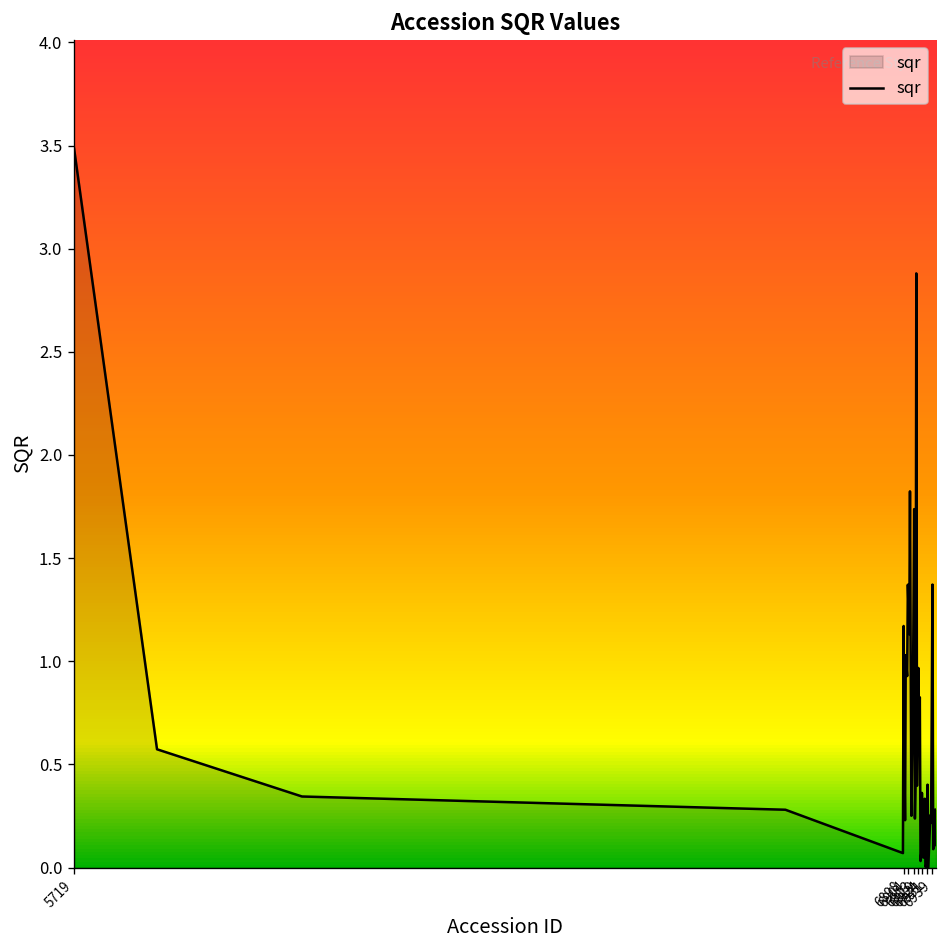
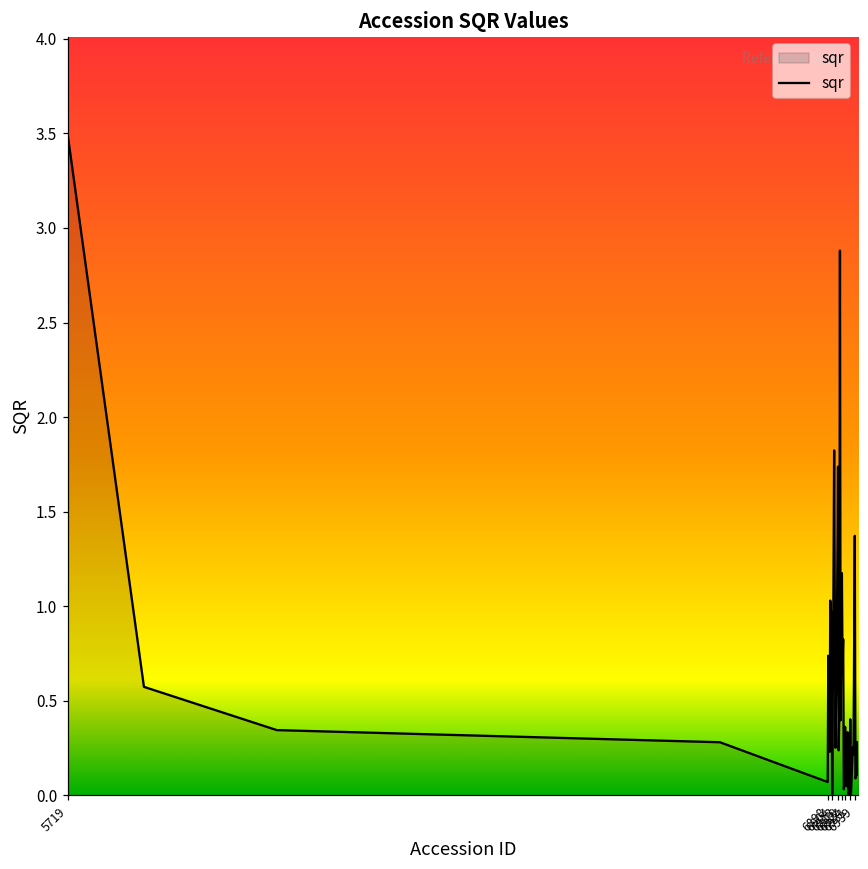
6898: 1.17 -> 0.74
6904: 1.37 -> 0.00
6919: 0.97 -> 1.17
